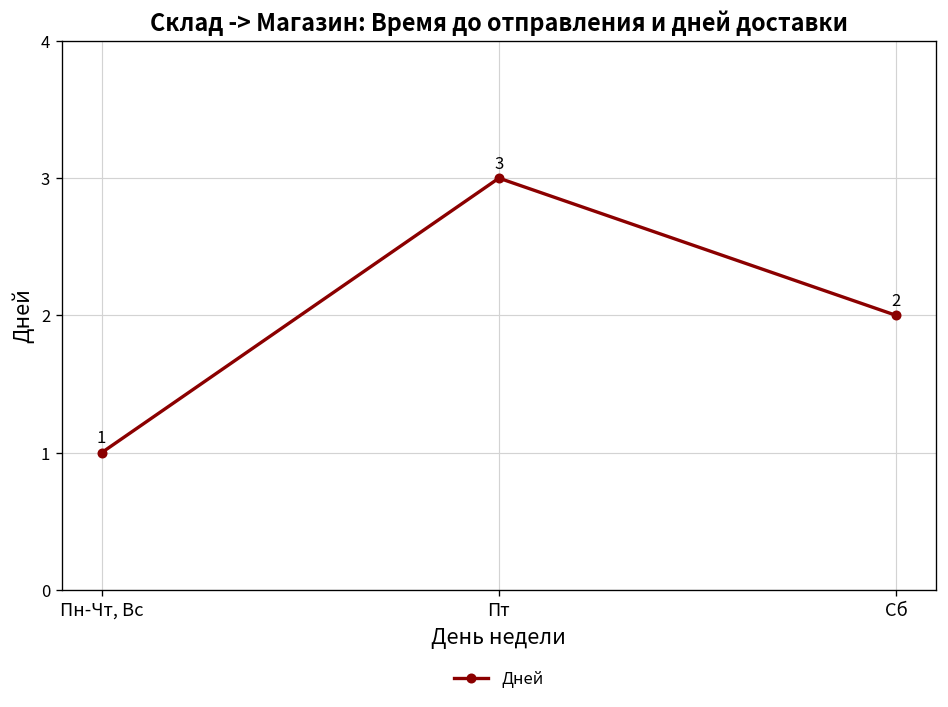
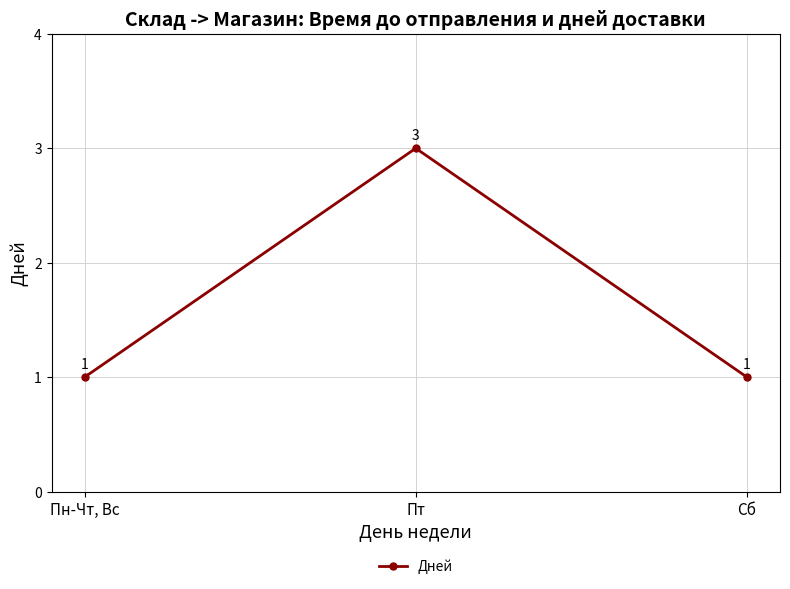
Сб: 2 -> 1
